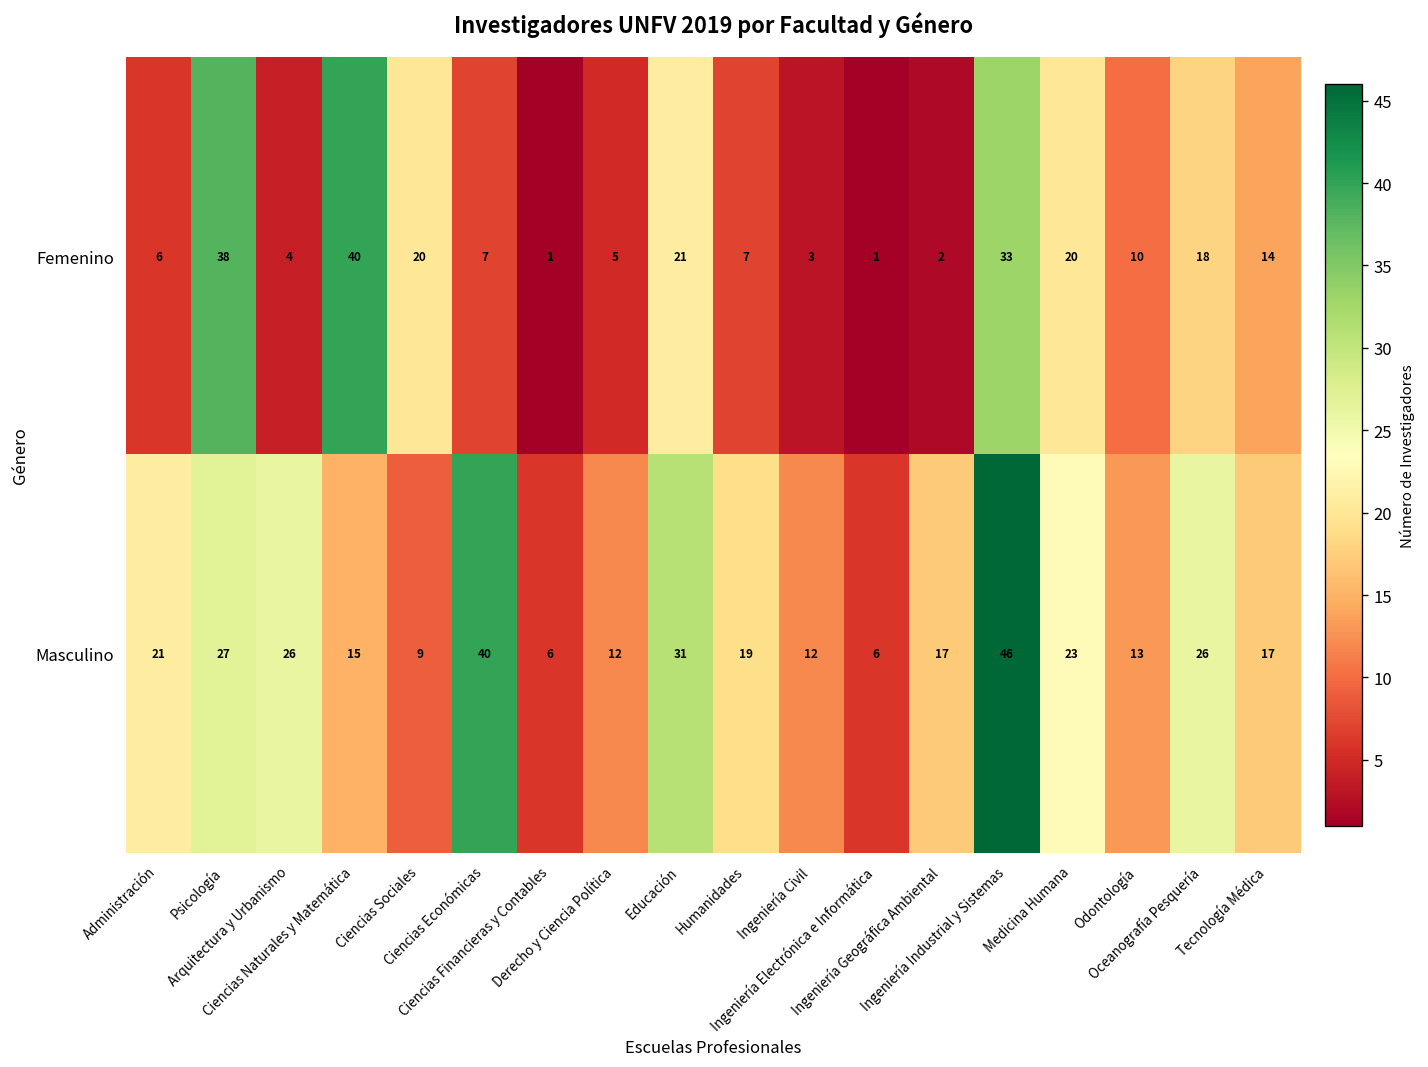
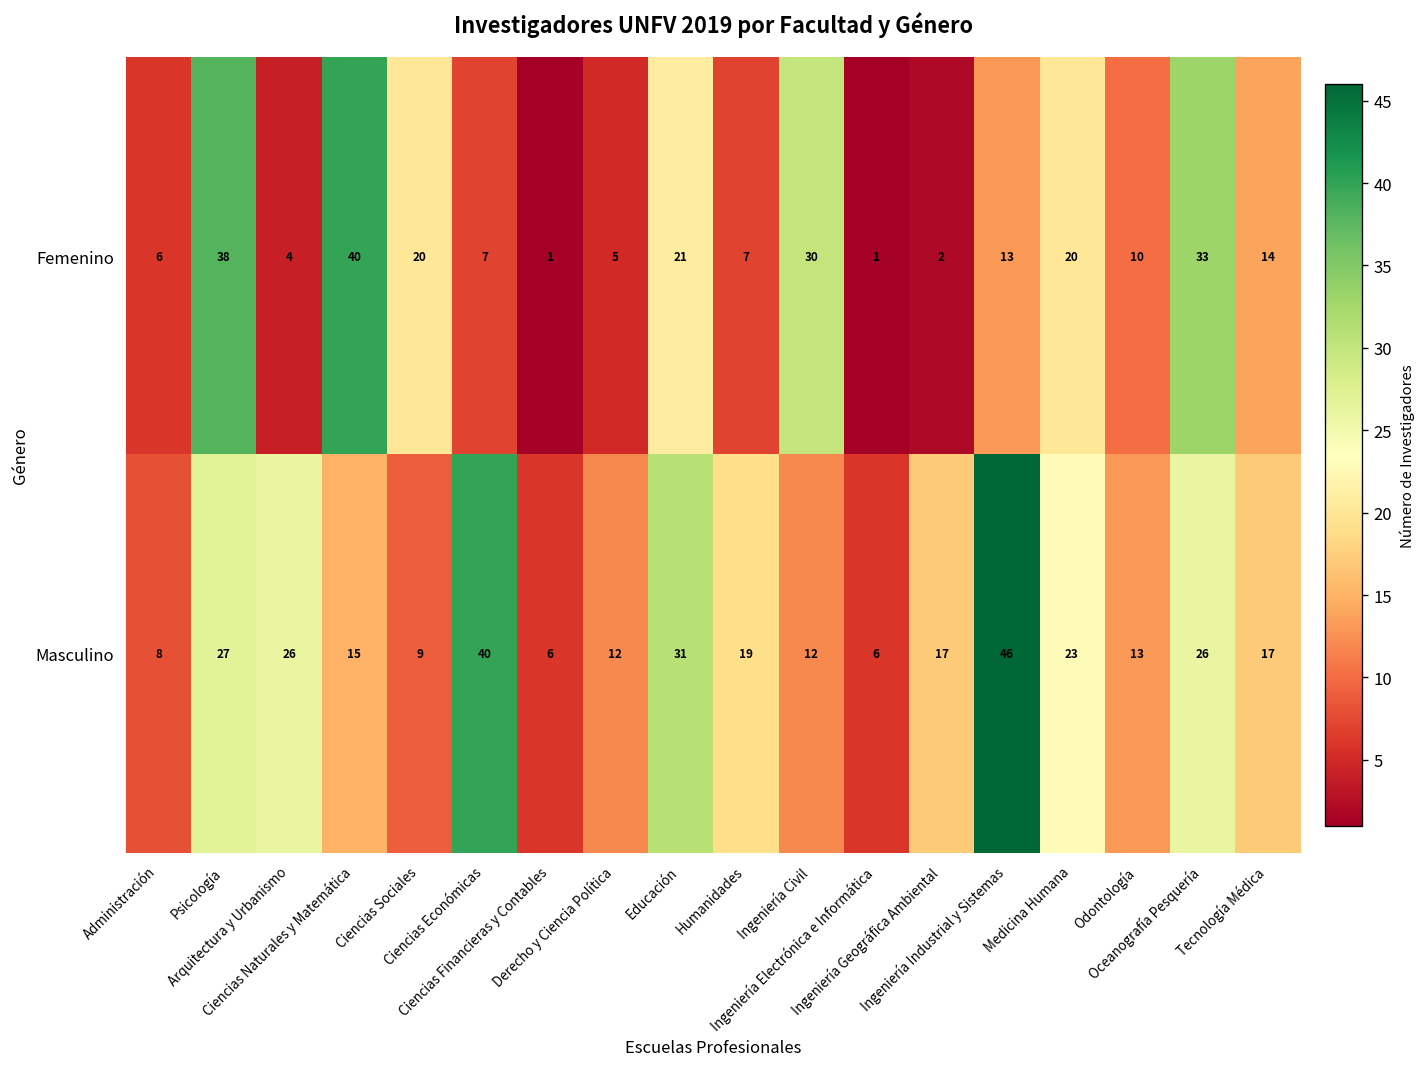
Femenino, Ingeniería Civil: 3 -> 30
Femenino, Ingeniería Industrial y Sistemas: 33 -> 13
Femenino, Oceanografía Pesquería: 18 -> 33
Masculino, Administración: 21 -> 8
